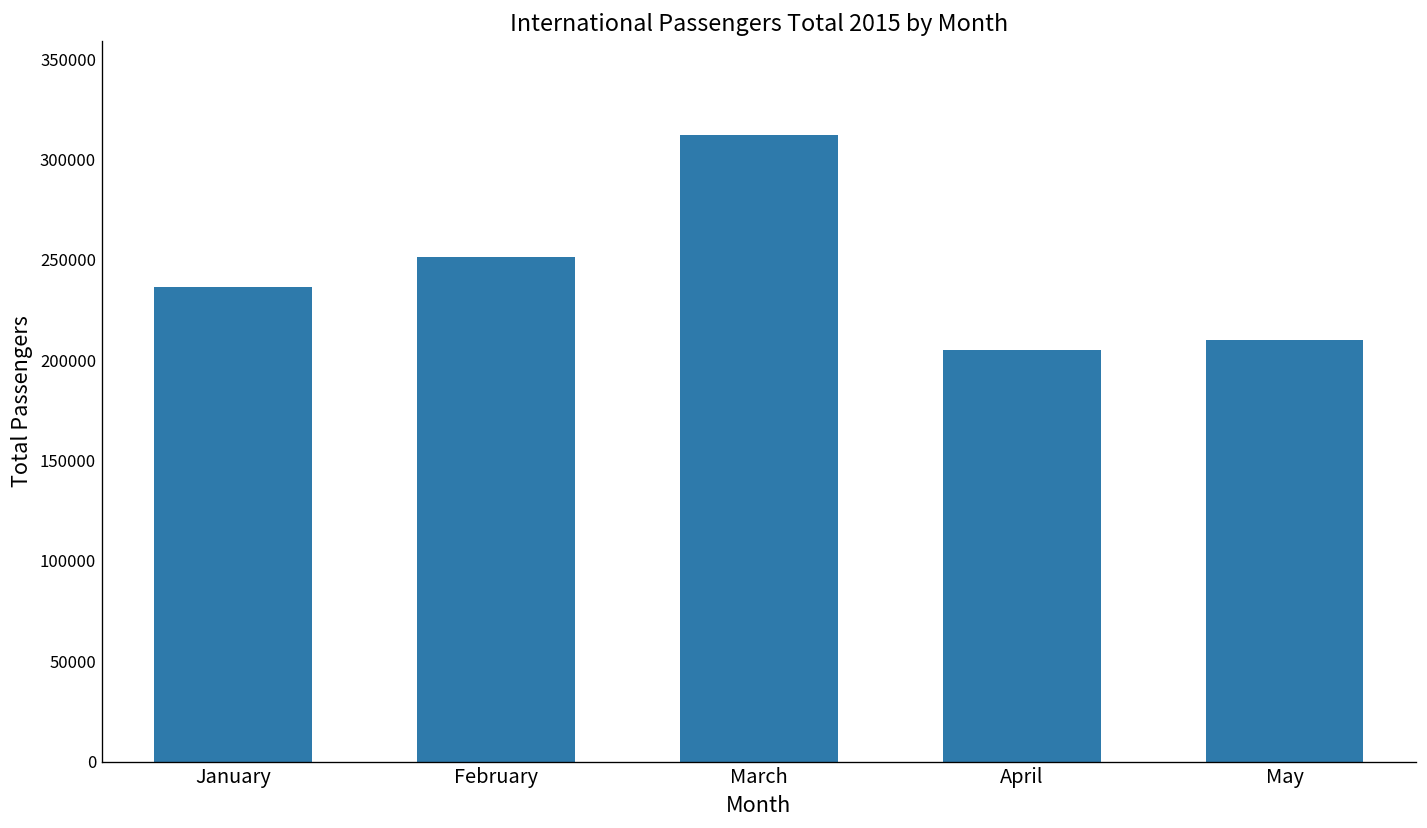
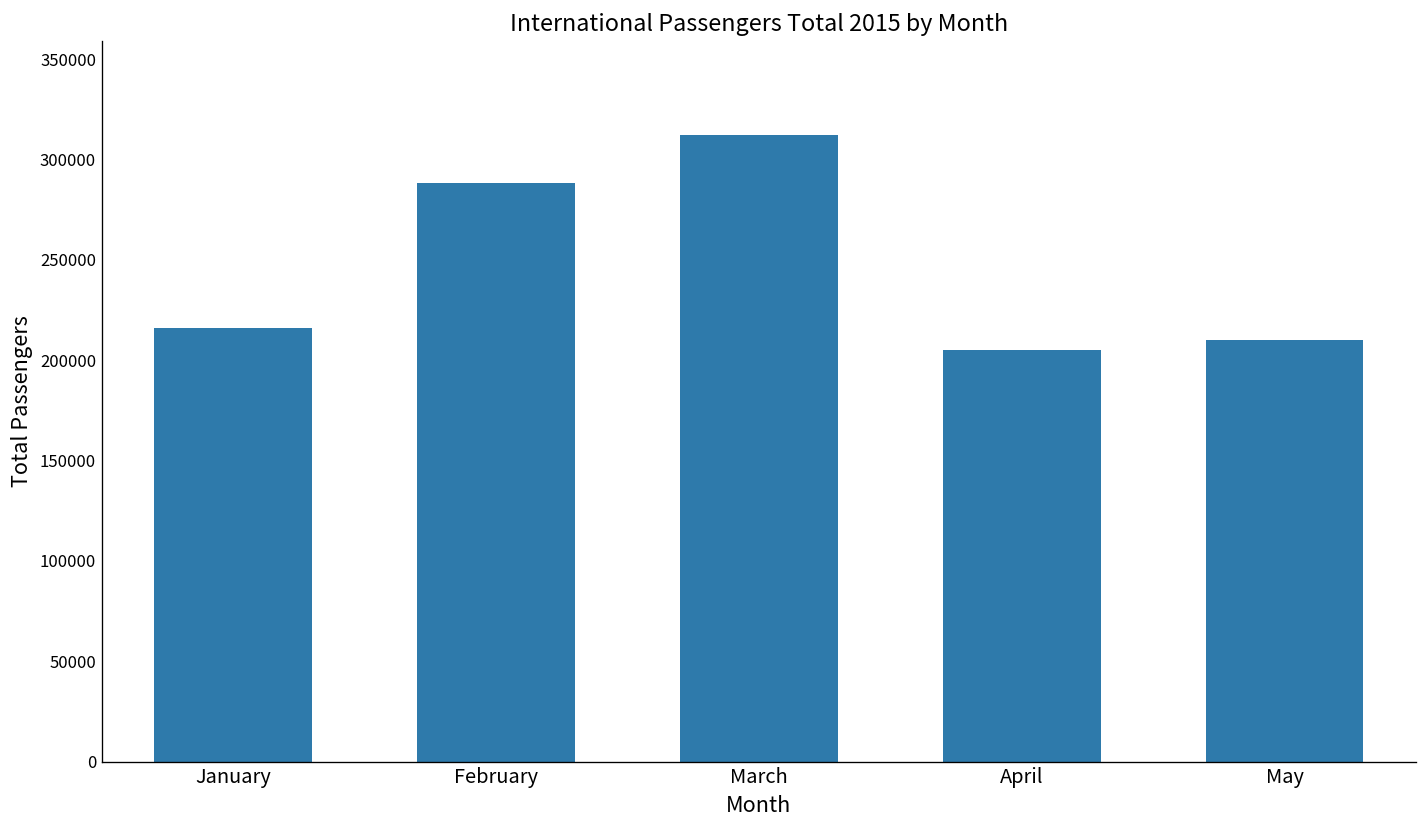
January: 237000 -> 216000
February: 252000 -> 288000
